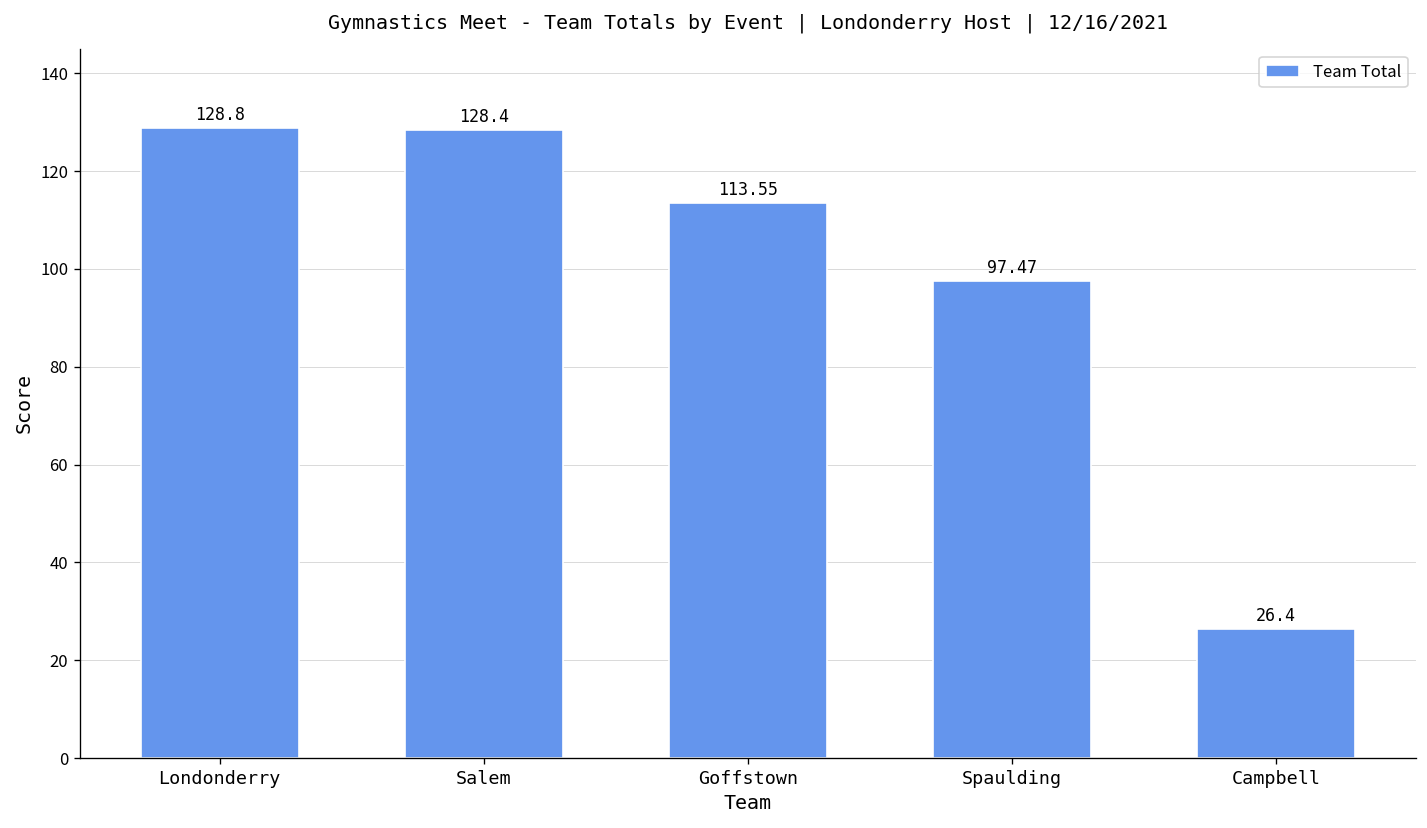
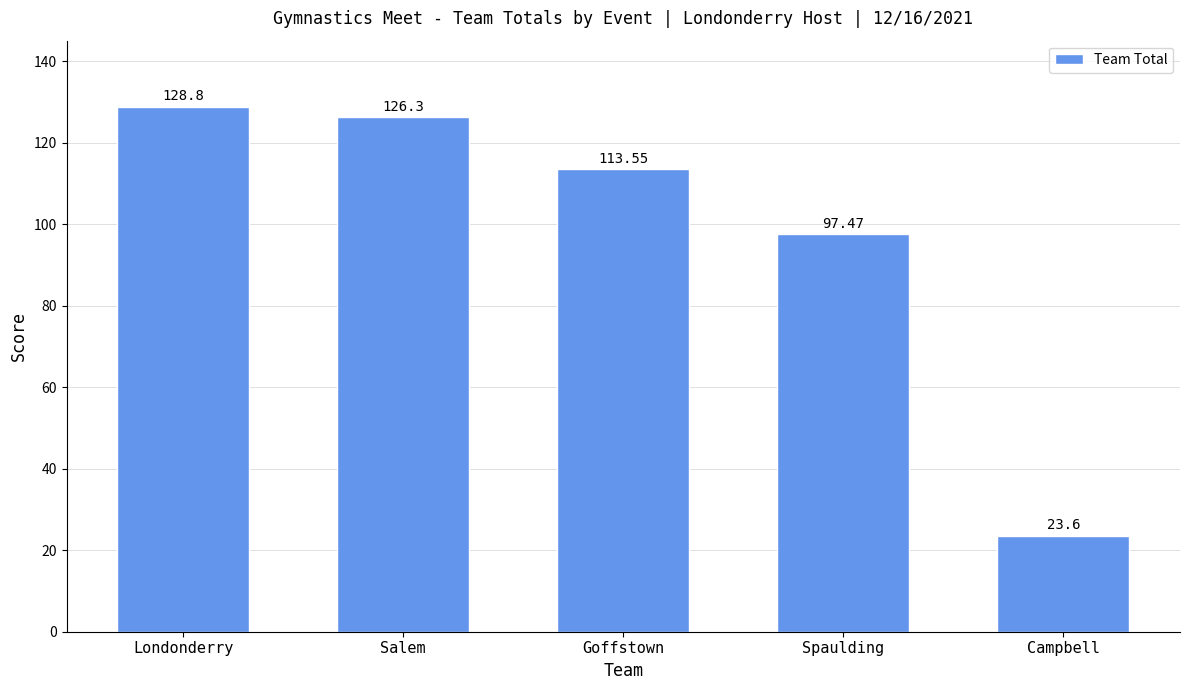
Salem: 128.4 -> 126.3
Campbell: 26.4 -> 23.6
